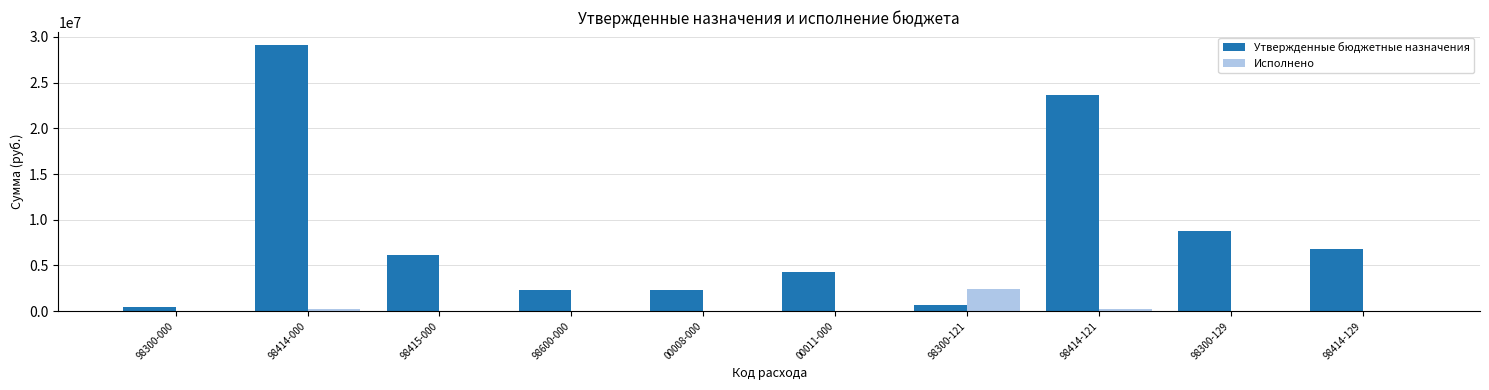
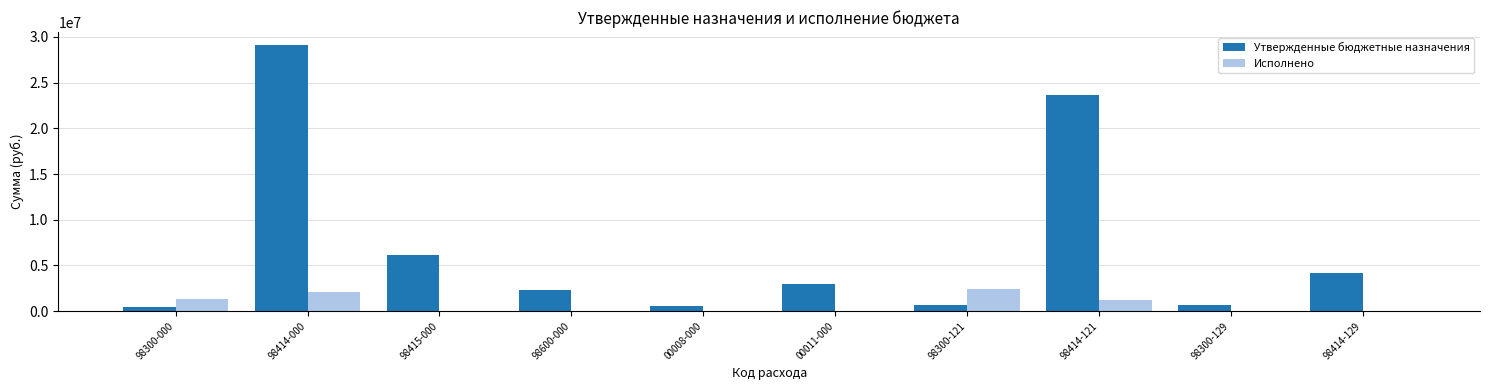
Исполнено, 98300-000: 0 -> 1000000
Исполнено, 98414-000: 0 -> 2000000
Утвержденные бюджетные назначения, 00008-000: 2000000 -> 1000000
Утвержденные бюджетные назначения, 00011-000: 4000000 -> 3000000
Исполнено, 98414-121: 0 -> 1000000
Утвержденные бюджетные назначения, 98300-129: 9000000 -> 1000000
Утвержденные бюджетные назначения, 98414-129: 7000000 -> 4000000
